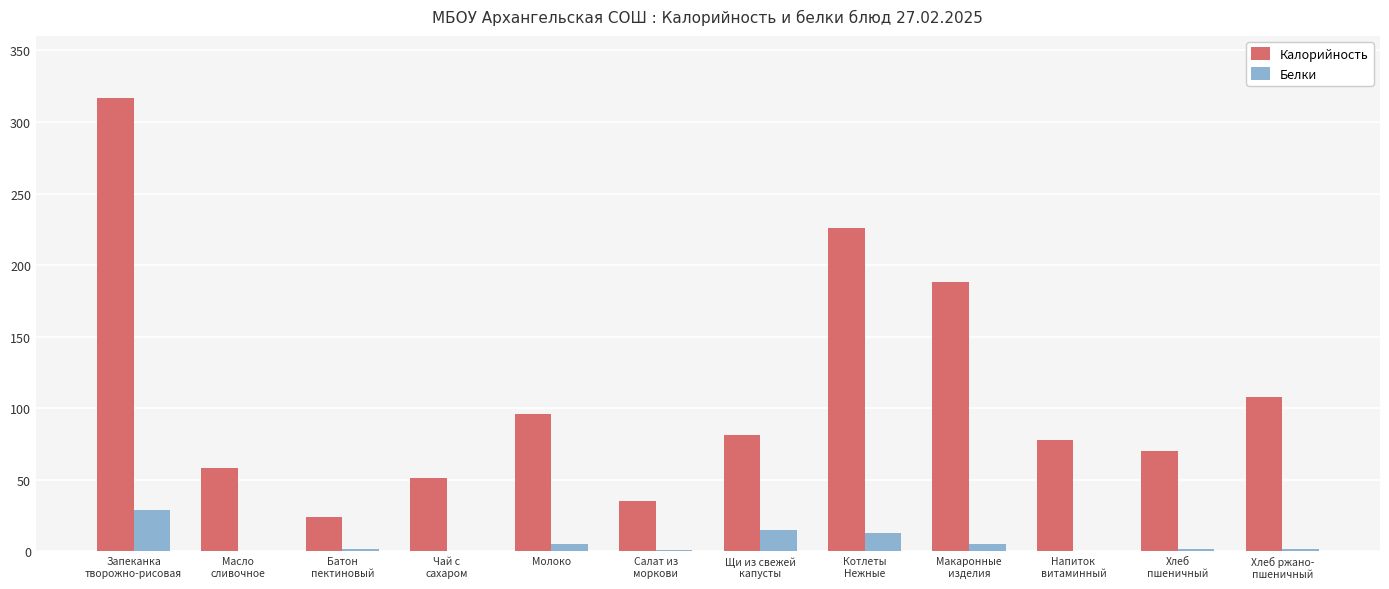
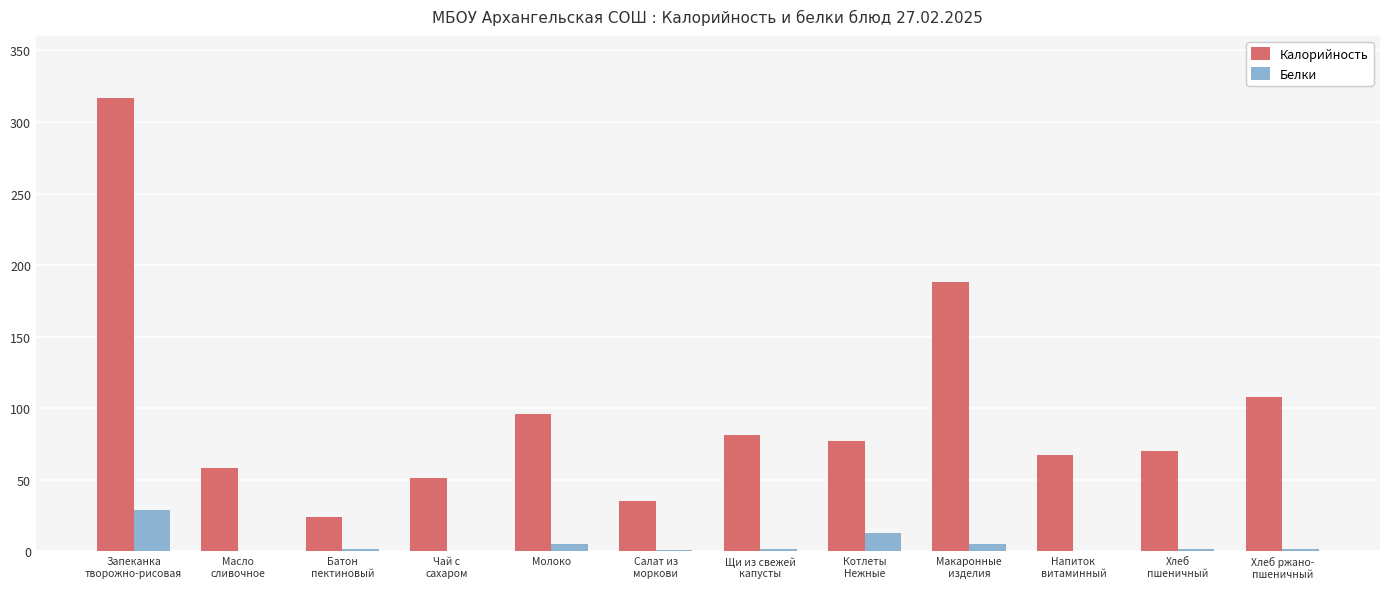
Белки, Щи из свежей капусты: 15 -> 2
Калорийность, Котлеты Нежные: 226 -> 77
Калорийность, Напиток витаминный: 78 -> 67
